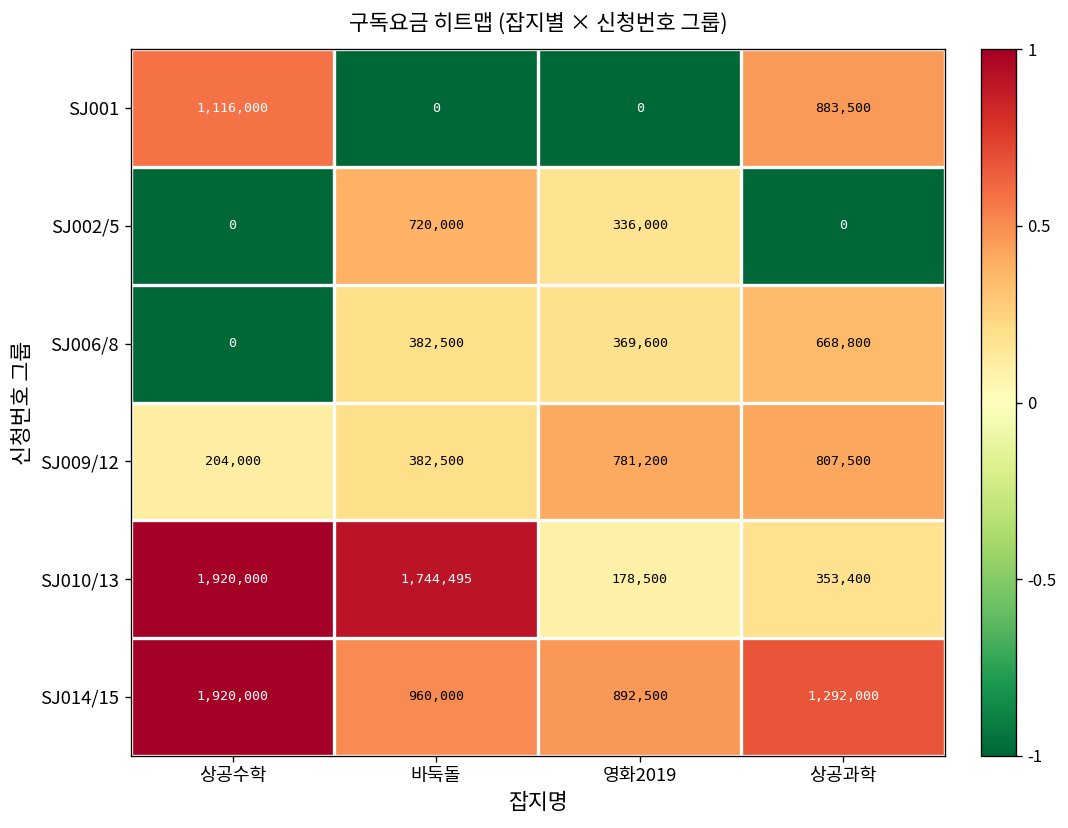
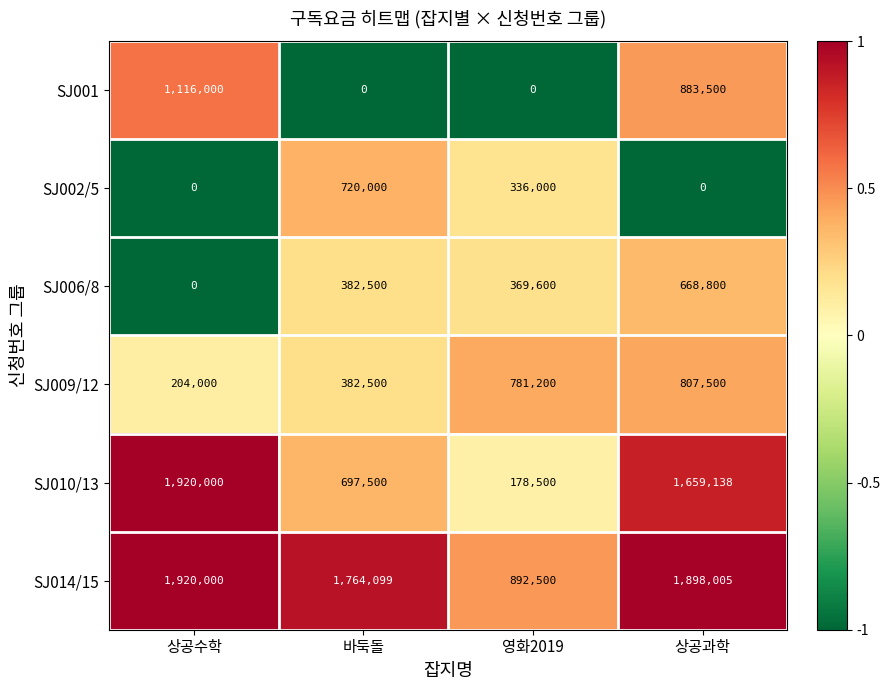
SJ010/13, 바둑돌: 1,744,495 -> 697,500
SJ010/13, 상공과학: 353,400 -> 1,659,138
SJ014/15, 바둑돌: 960,000 -> 1,764,099
SJ014/15, 상공과학: 1,292,000 -> 1,898,005
